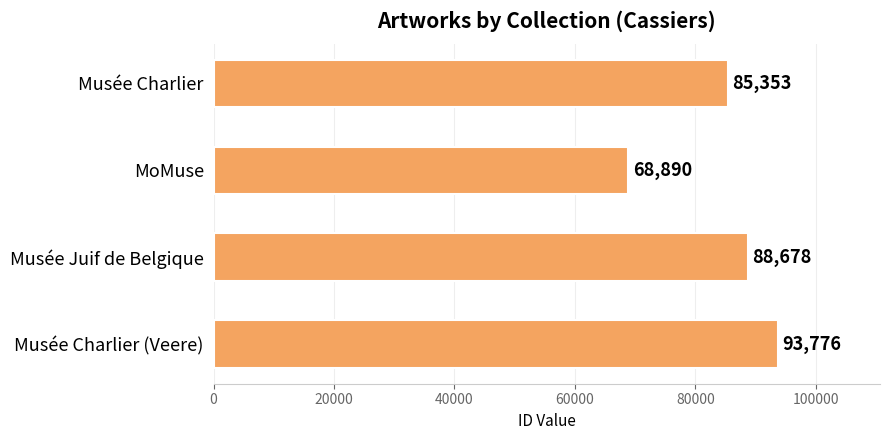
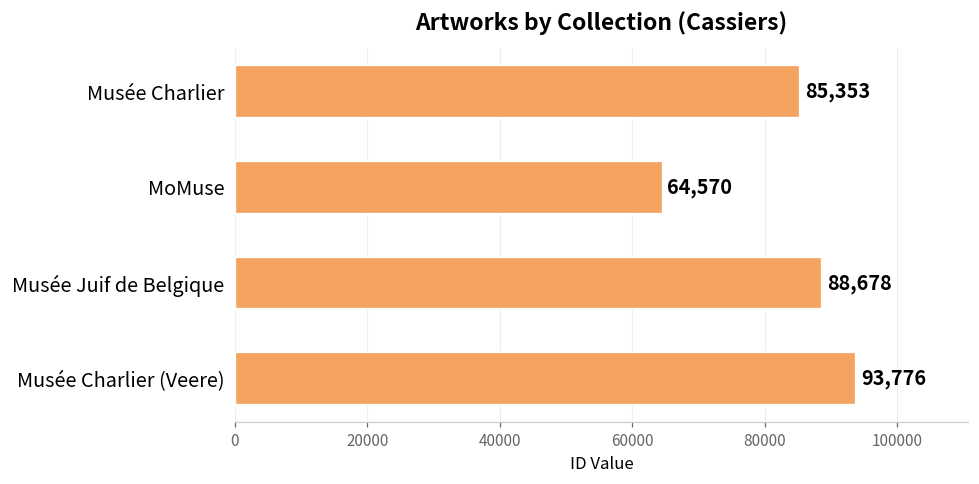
MoMuse: 68,890 -> 64,570
